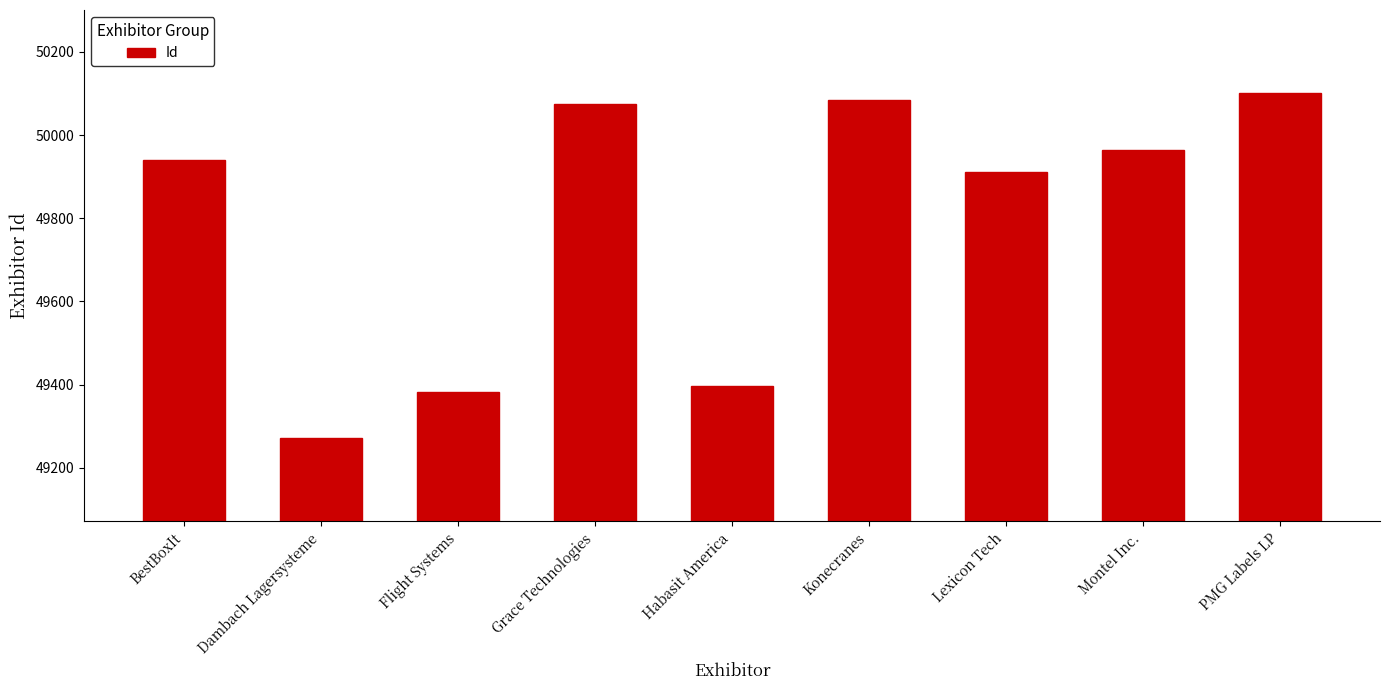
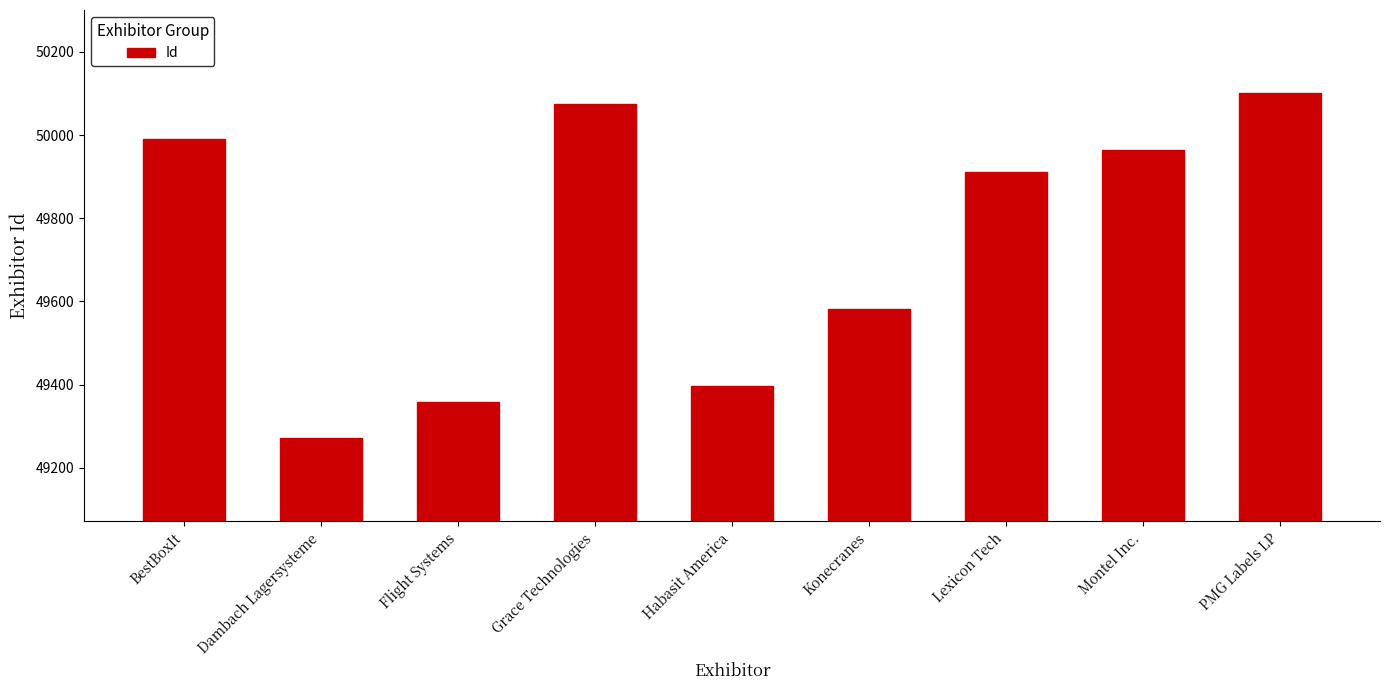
BestBoxIt: 49940 -> 49990
Flight Systems: 49380 -> 49360
Konecranes: 50080 -> 49580
